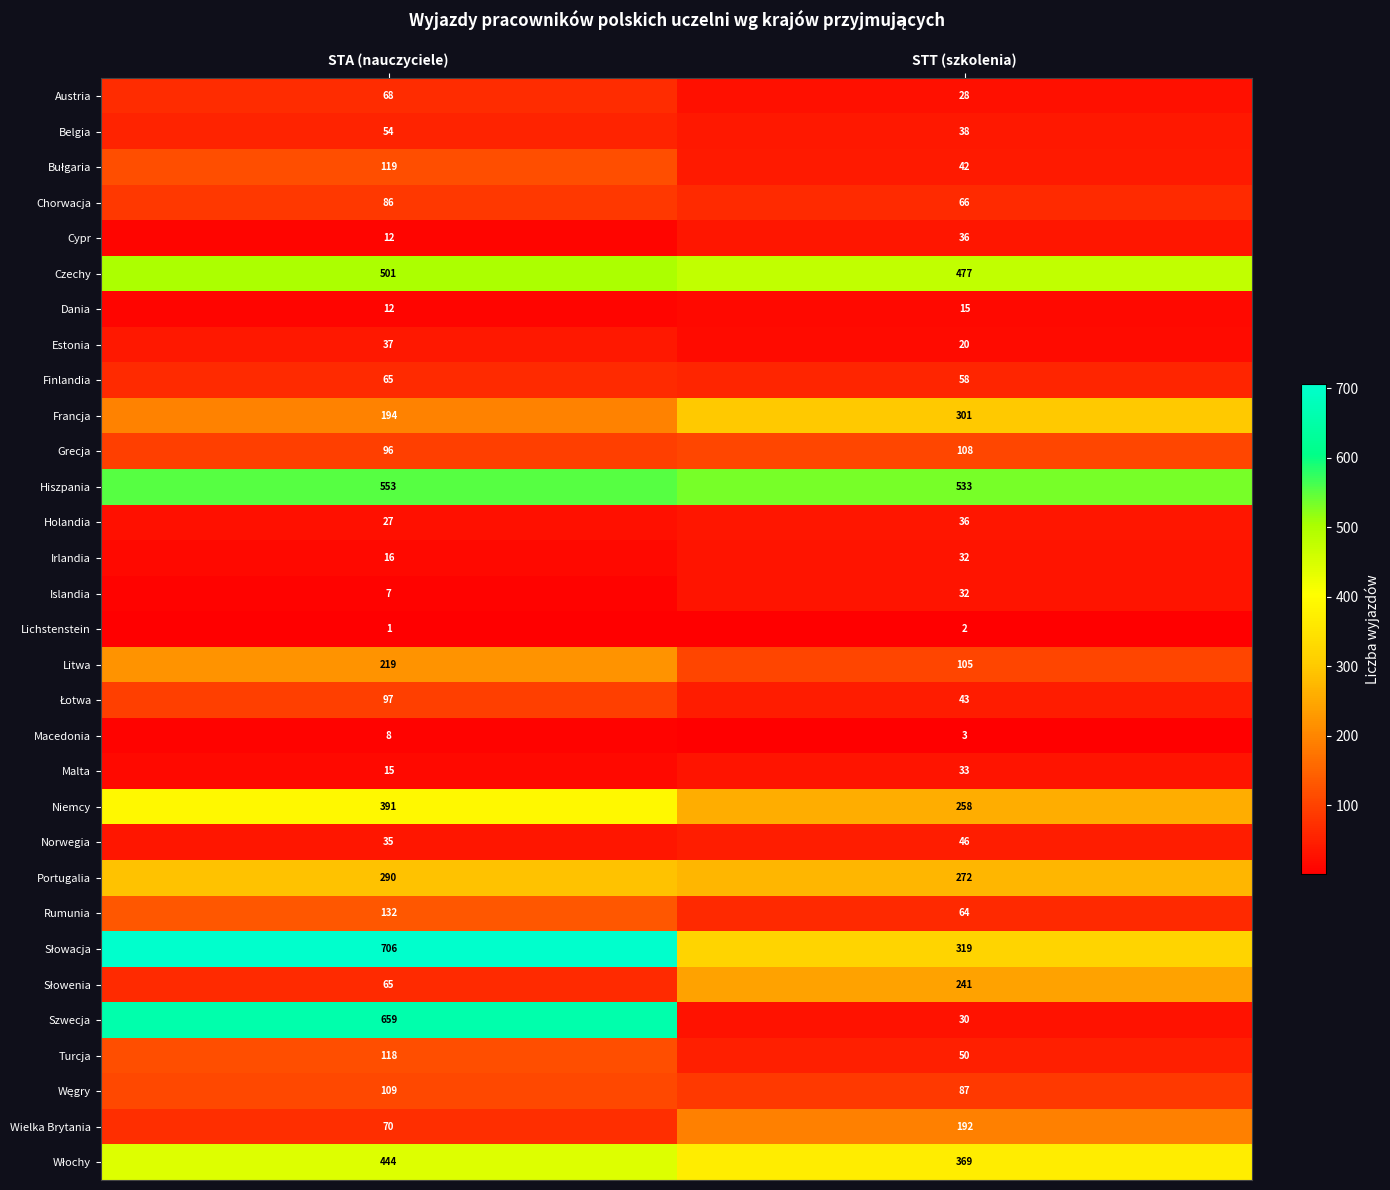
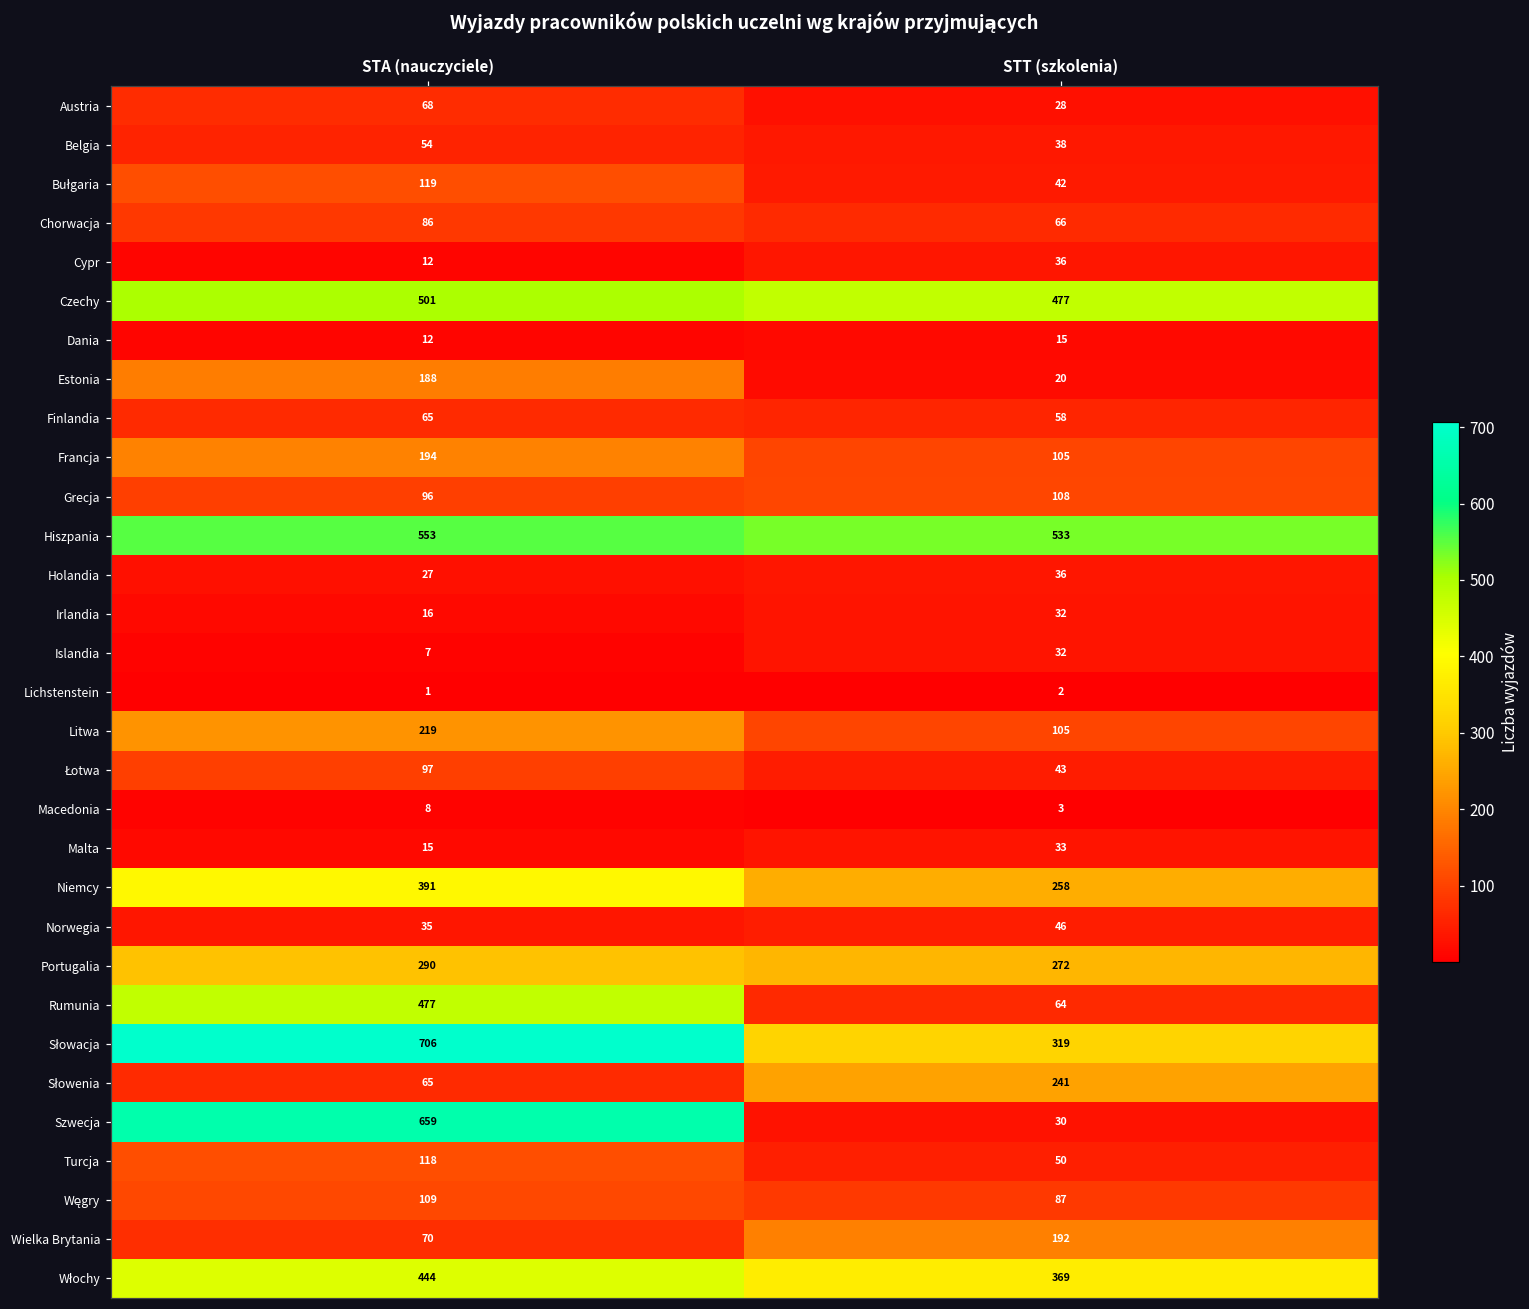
Estonia, STA (nauczyciele): 37 -> 188
Francja, STT (szkolenia): 301 -> 105
Rumunia, STA (nauczyciele): 132 -> 477
